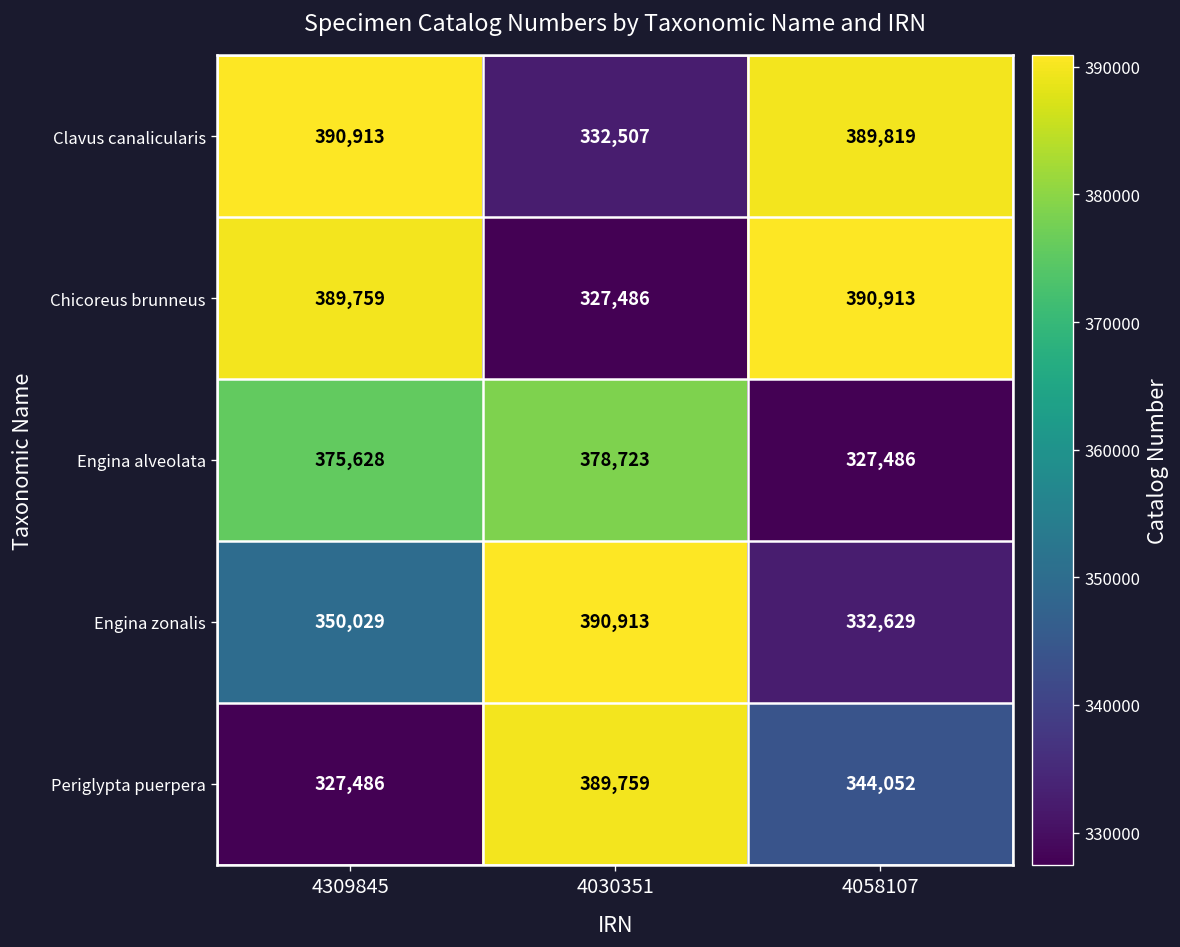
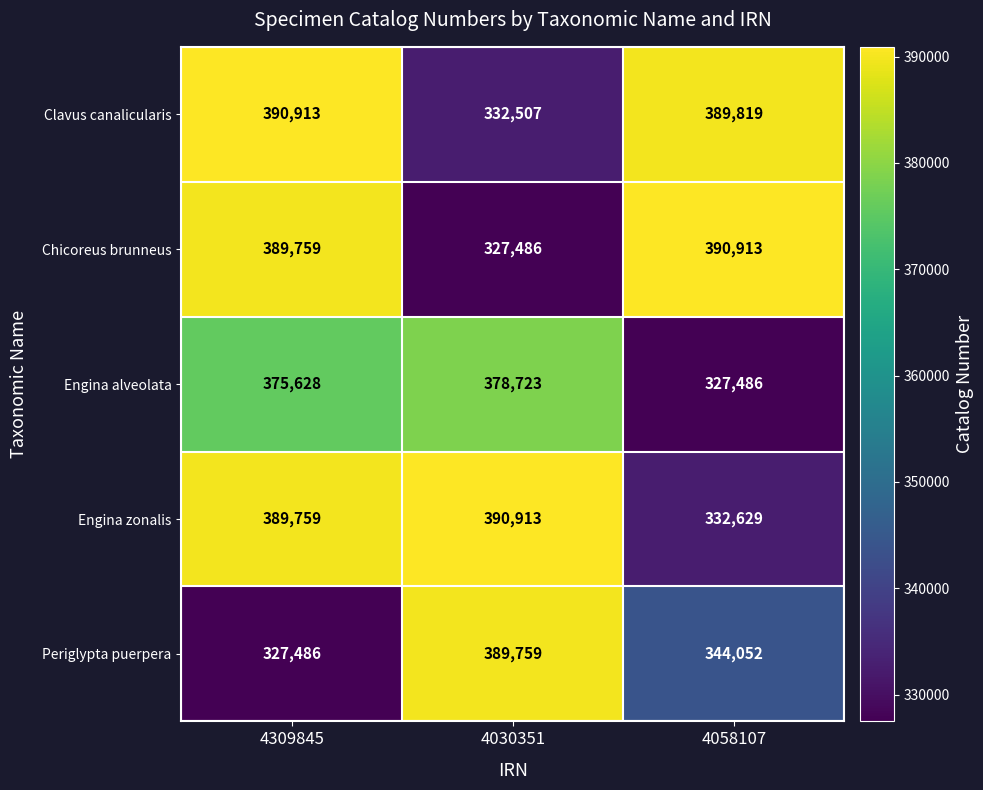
Engina zonalis, 4309845: 350,029 -> 389,759
